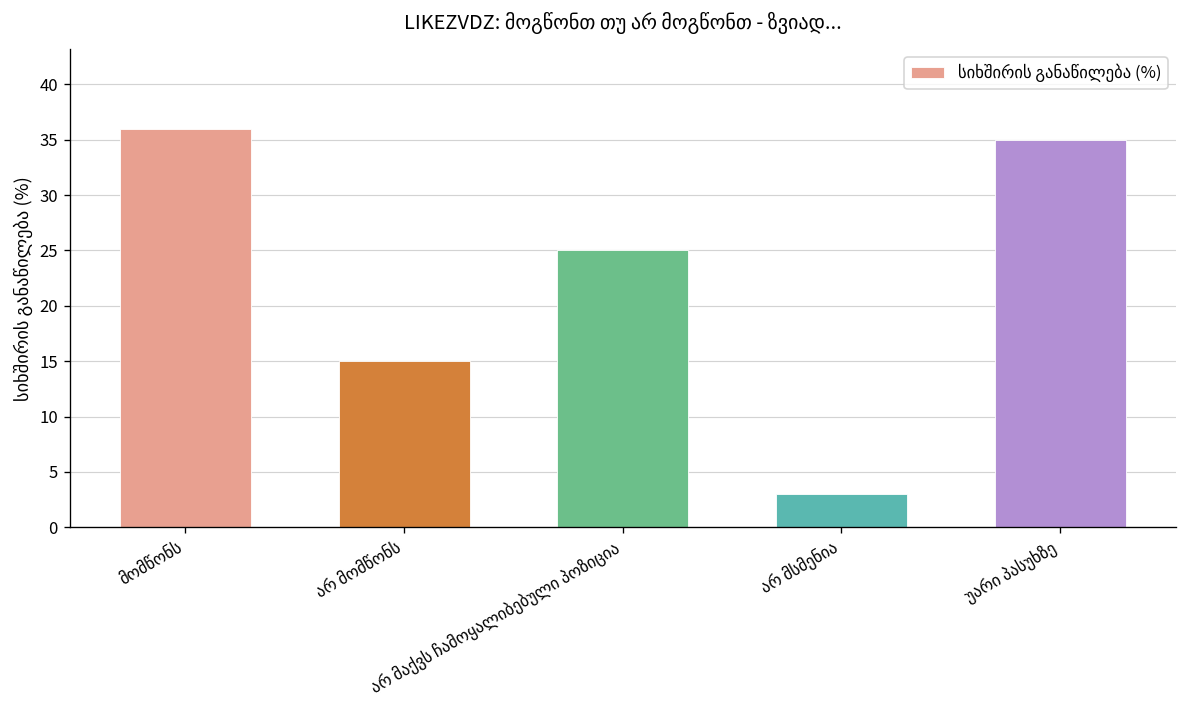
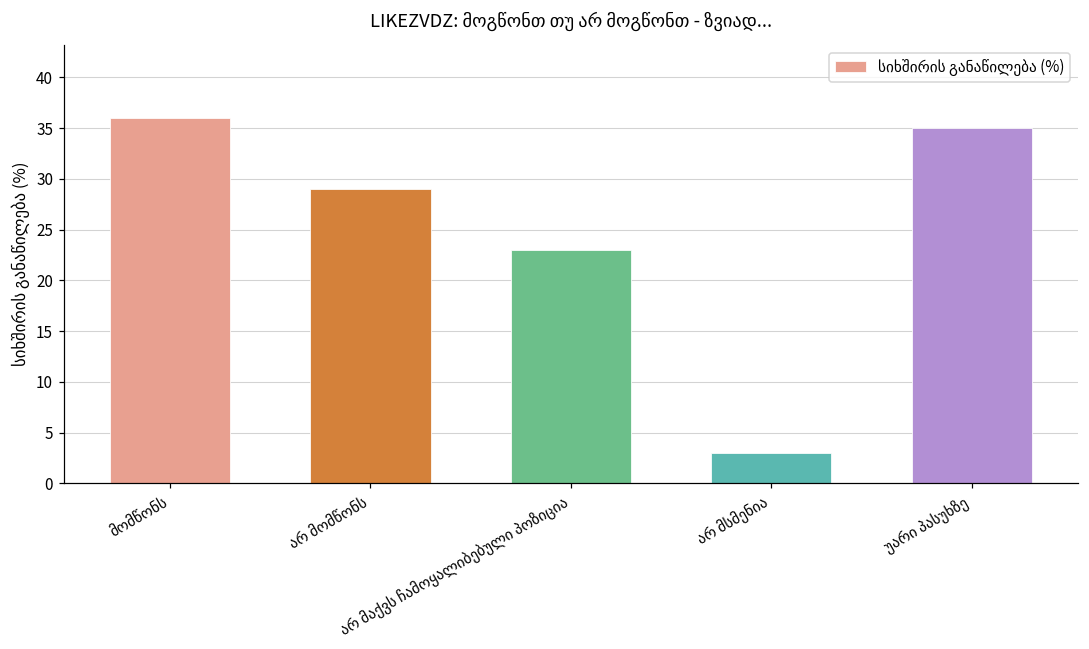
არ მომწონს: 15 -> 29
არ მაქვს ჩამოყალიბებული პოზიცია: 25 -> 23
